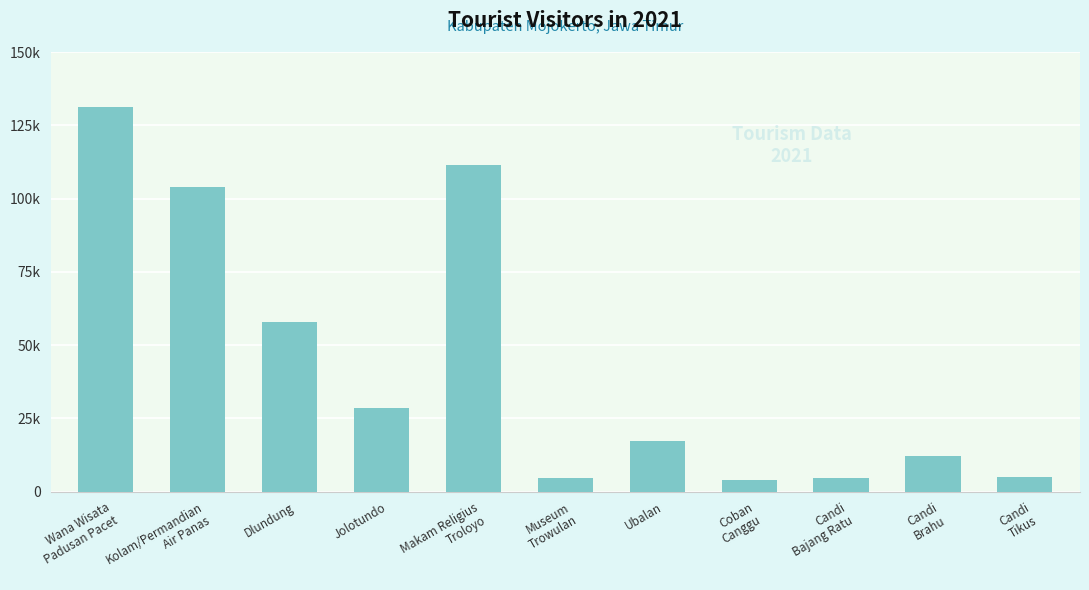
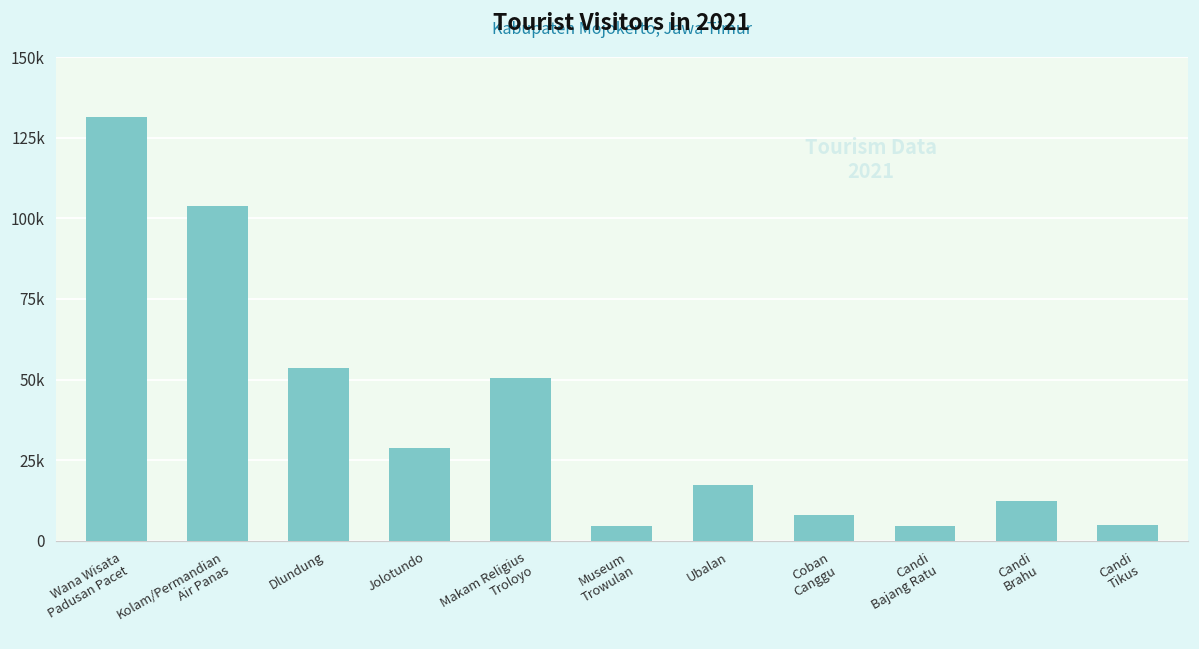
Dlundung: 58000 -> 54000
Makam Religius Troloyo: 111000 -> 51000
Coban Canggu: 4000 -> 8000
